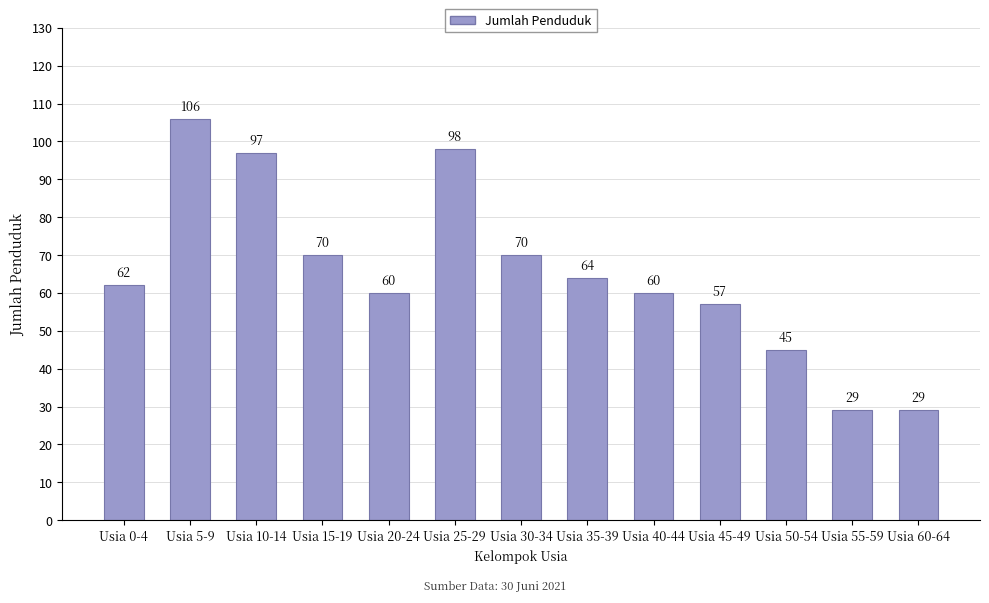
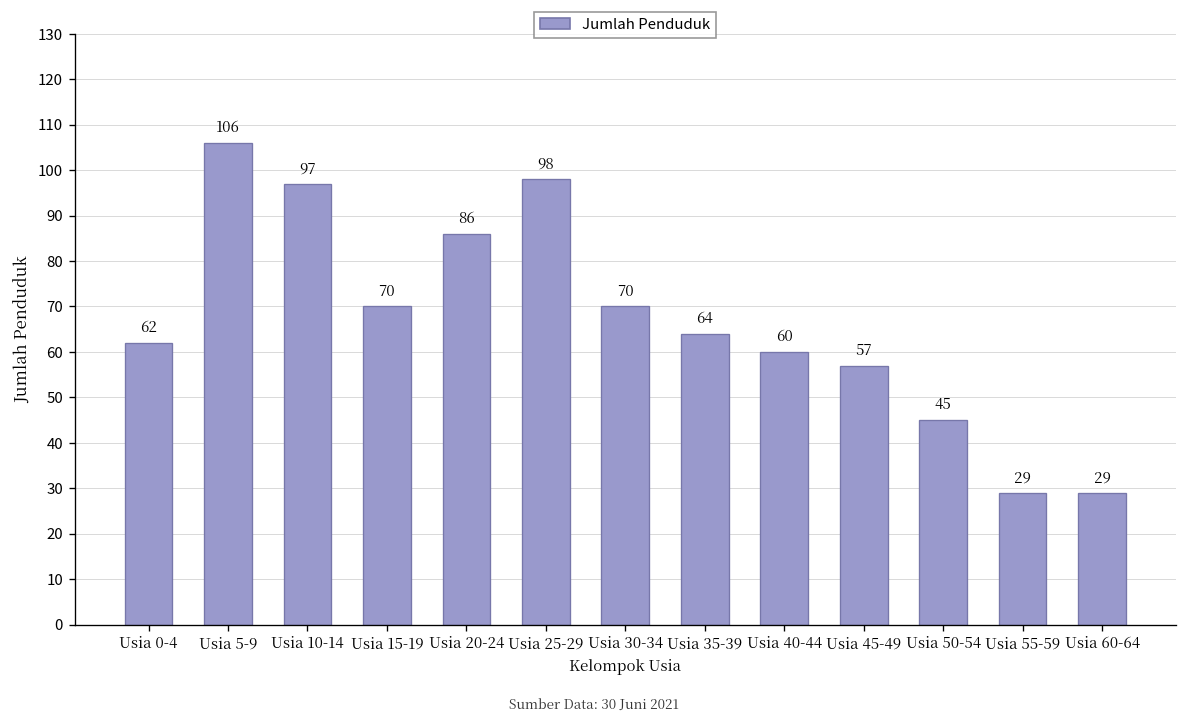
Usia 20-24: 60 -> 86
